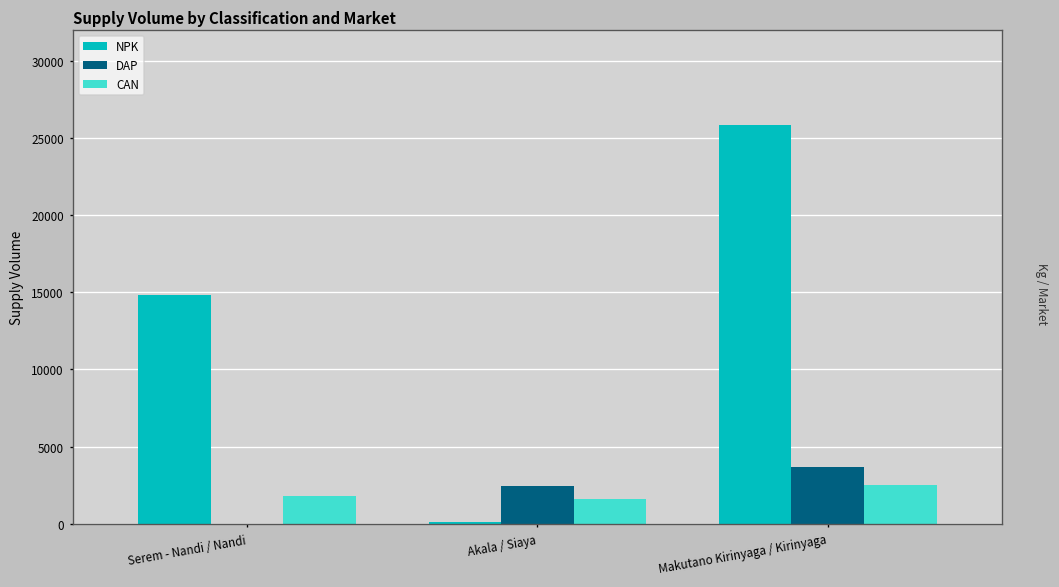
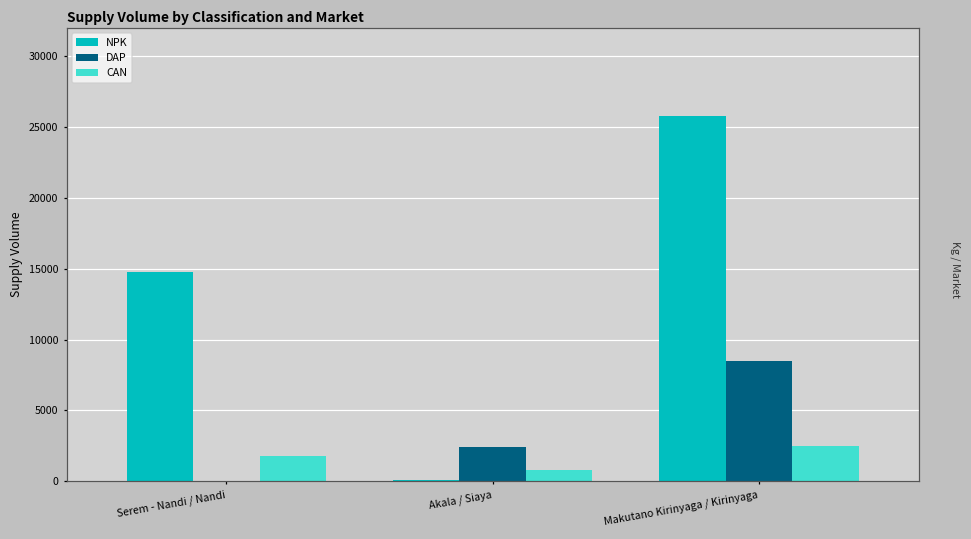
CAN, Akala / Siaya: 1600 -> 800
DAP, Makutano Kirinyaga / Kirinyaga: 3700 -> 8500
